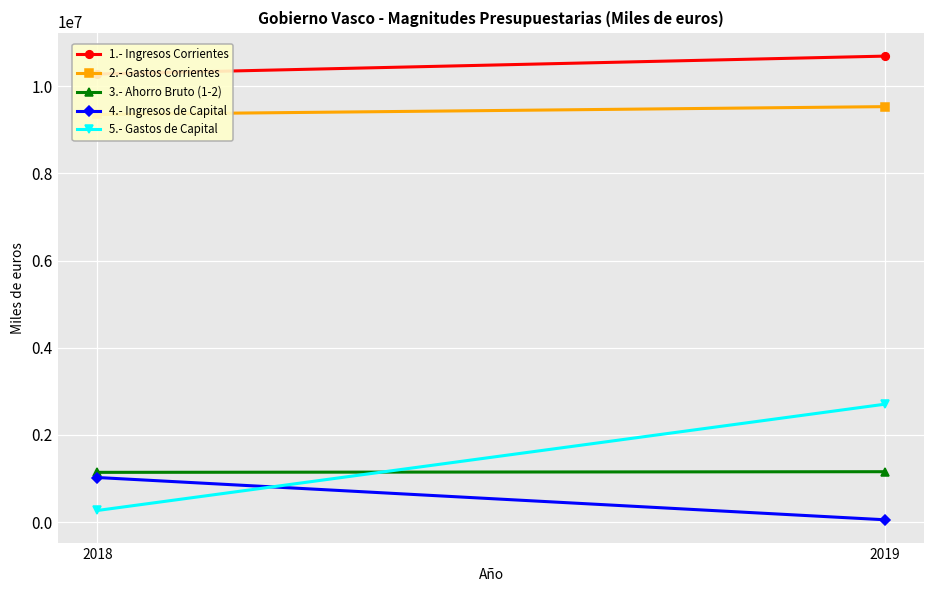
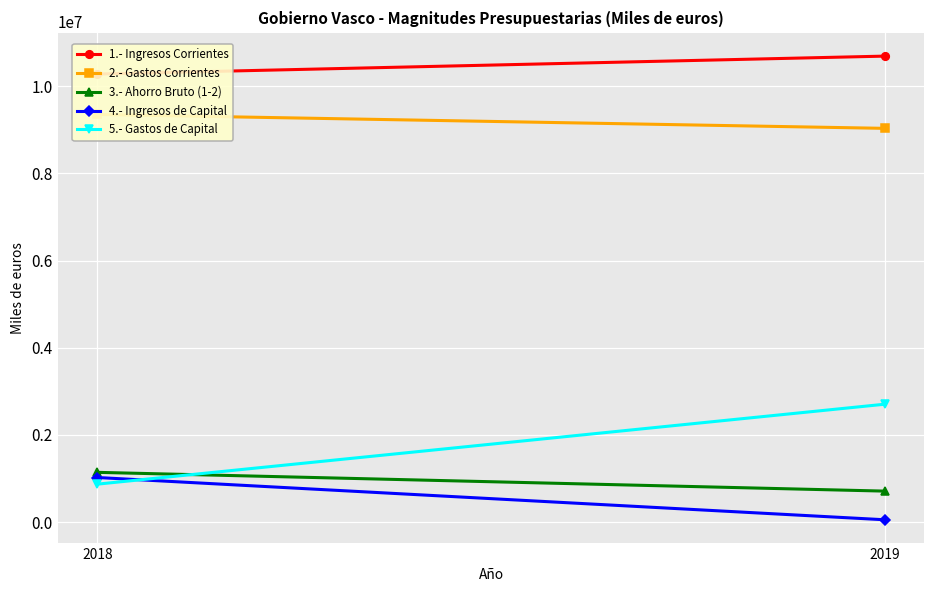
5.- Gastos de Capital, 2018: 300000 -> 900000
2.- Gastos Corrientes, 2019: 9500000 -> 9000000
3.- Ahorro Bruto (1-2), 2019: 1200000 -> 700000
